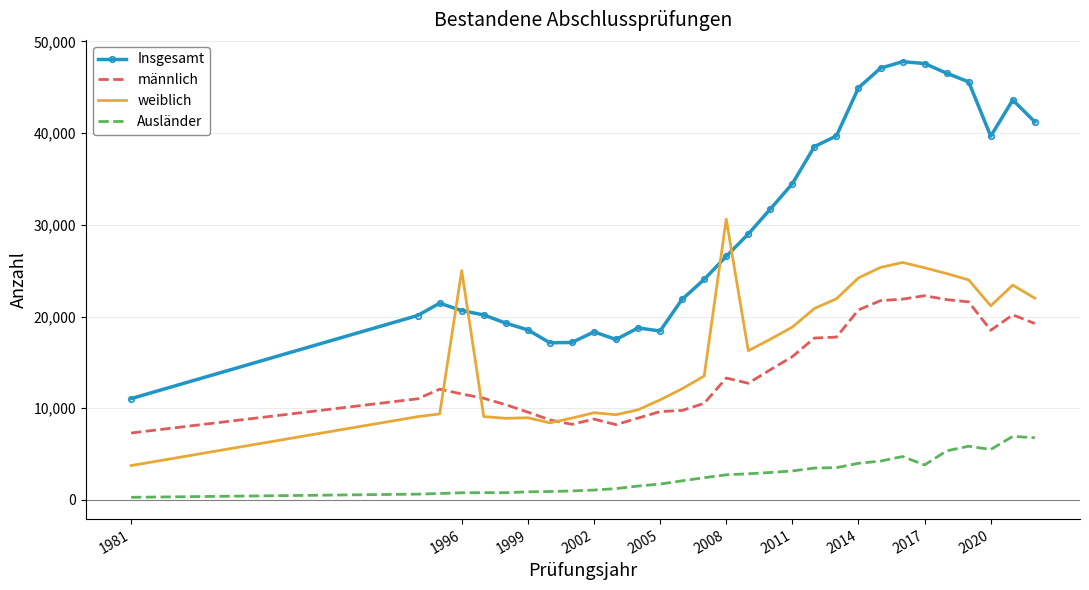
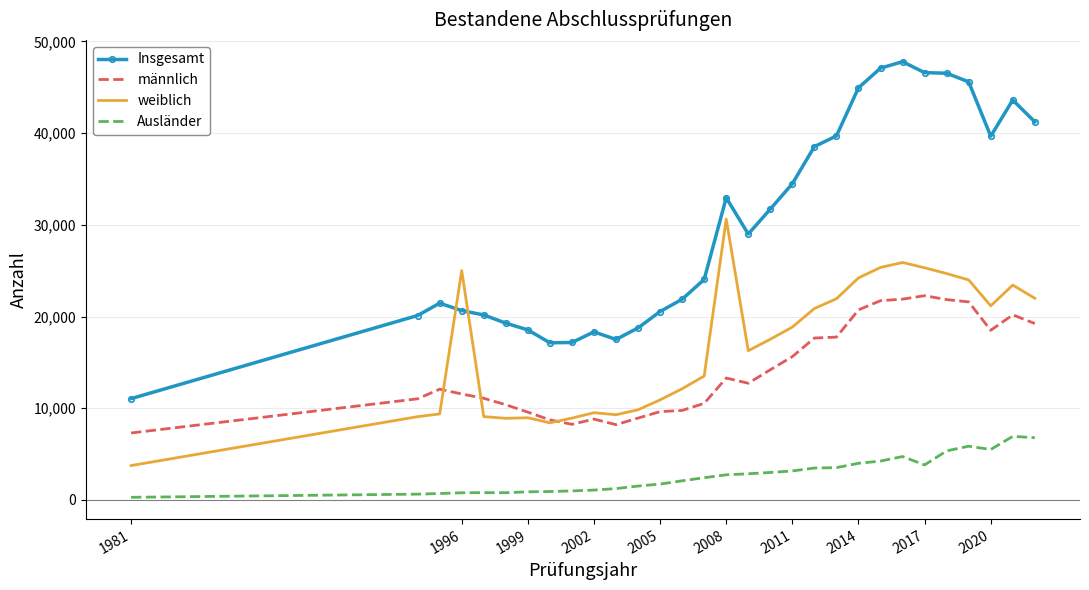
Insgesamt, 2005: 18,000 -> 21,000
Insgesamt, 2008: 27,000 -> 33,000
Insgesamt, 2017: 48,000 -> 47,000
